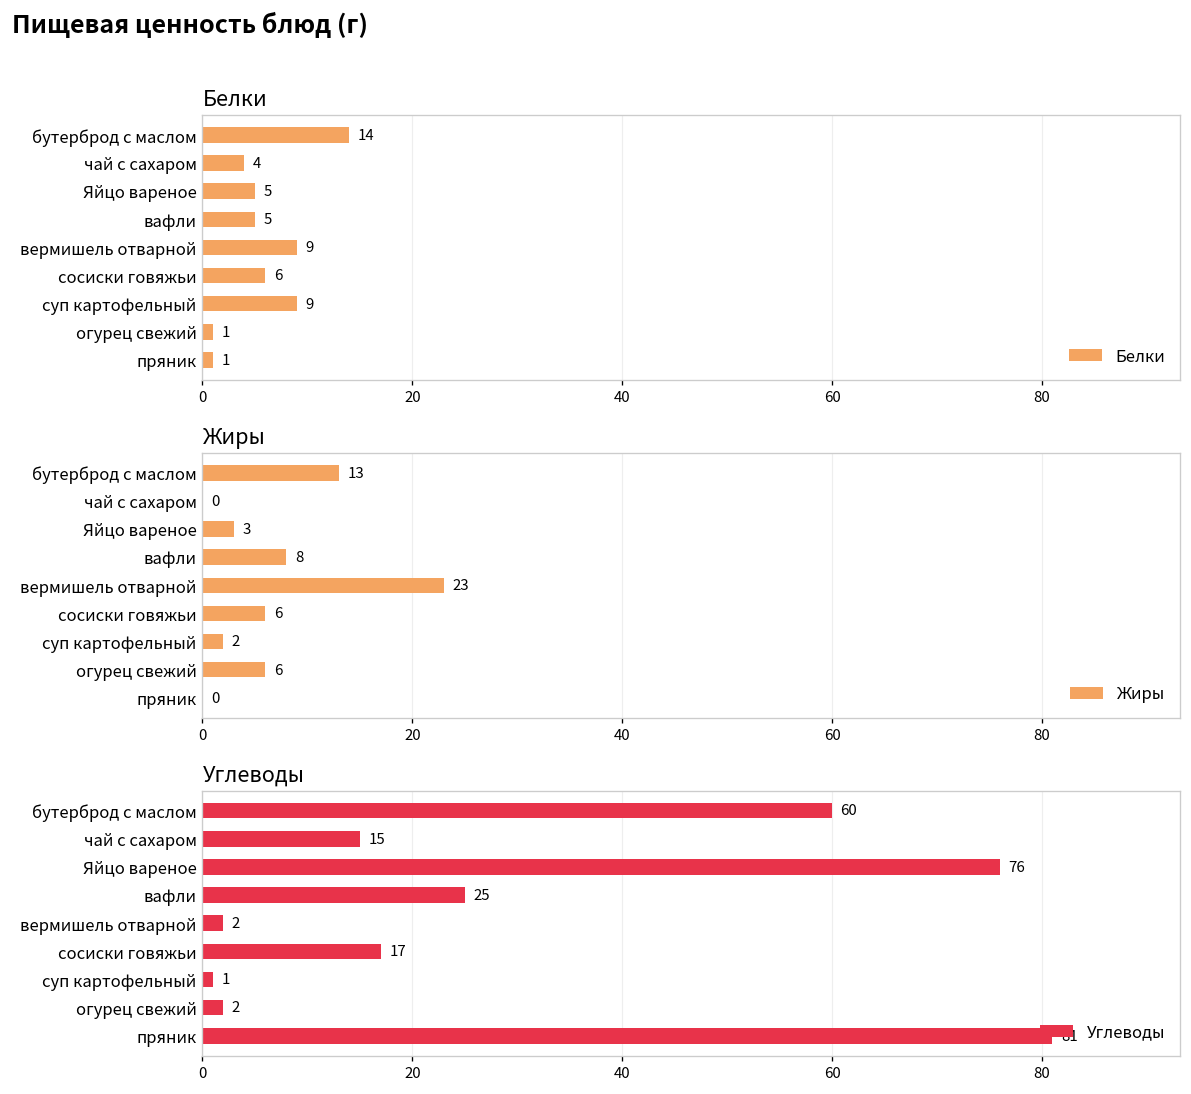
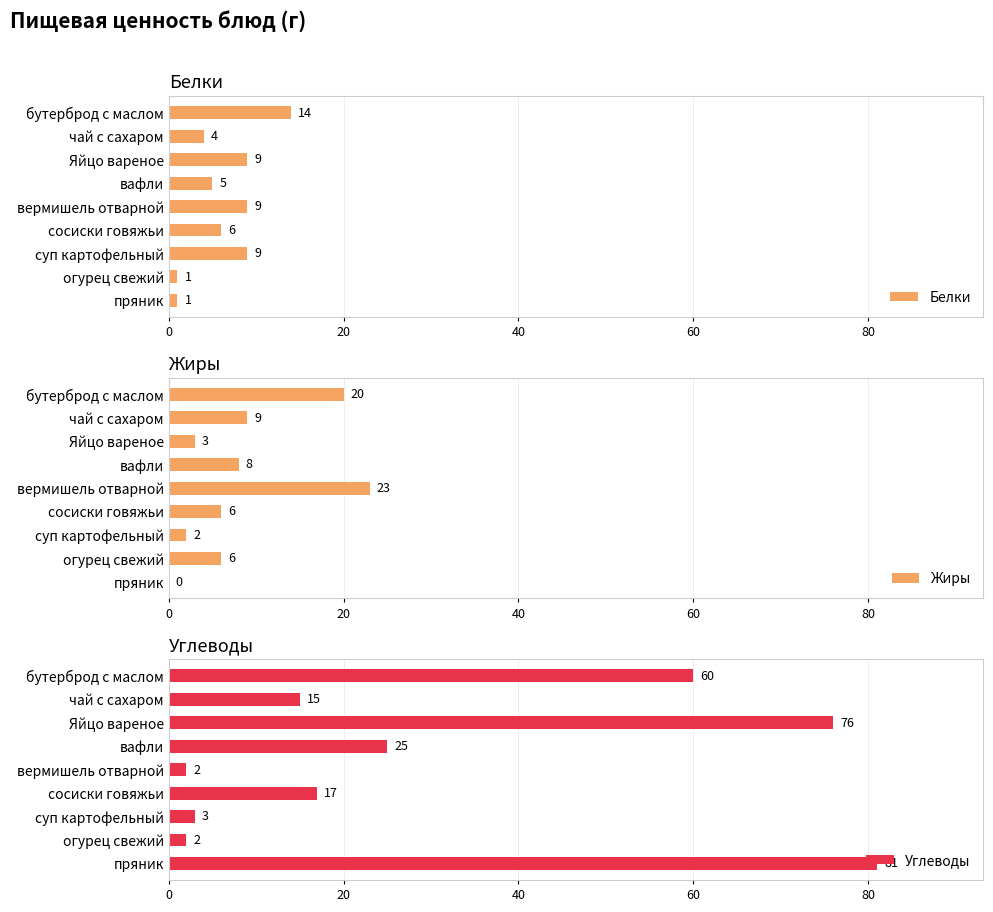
Белки, Яйцо вареное: 5 -> 9
Жиры, бутерброд с маслом: 13 -> 20
Жиры, чай с сахаром: 0 -> 9
Углеводы, суп картофельный: 1 -> 3
